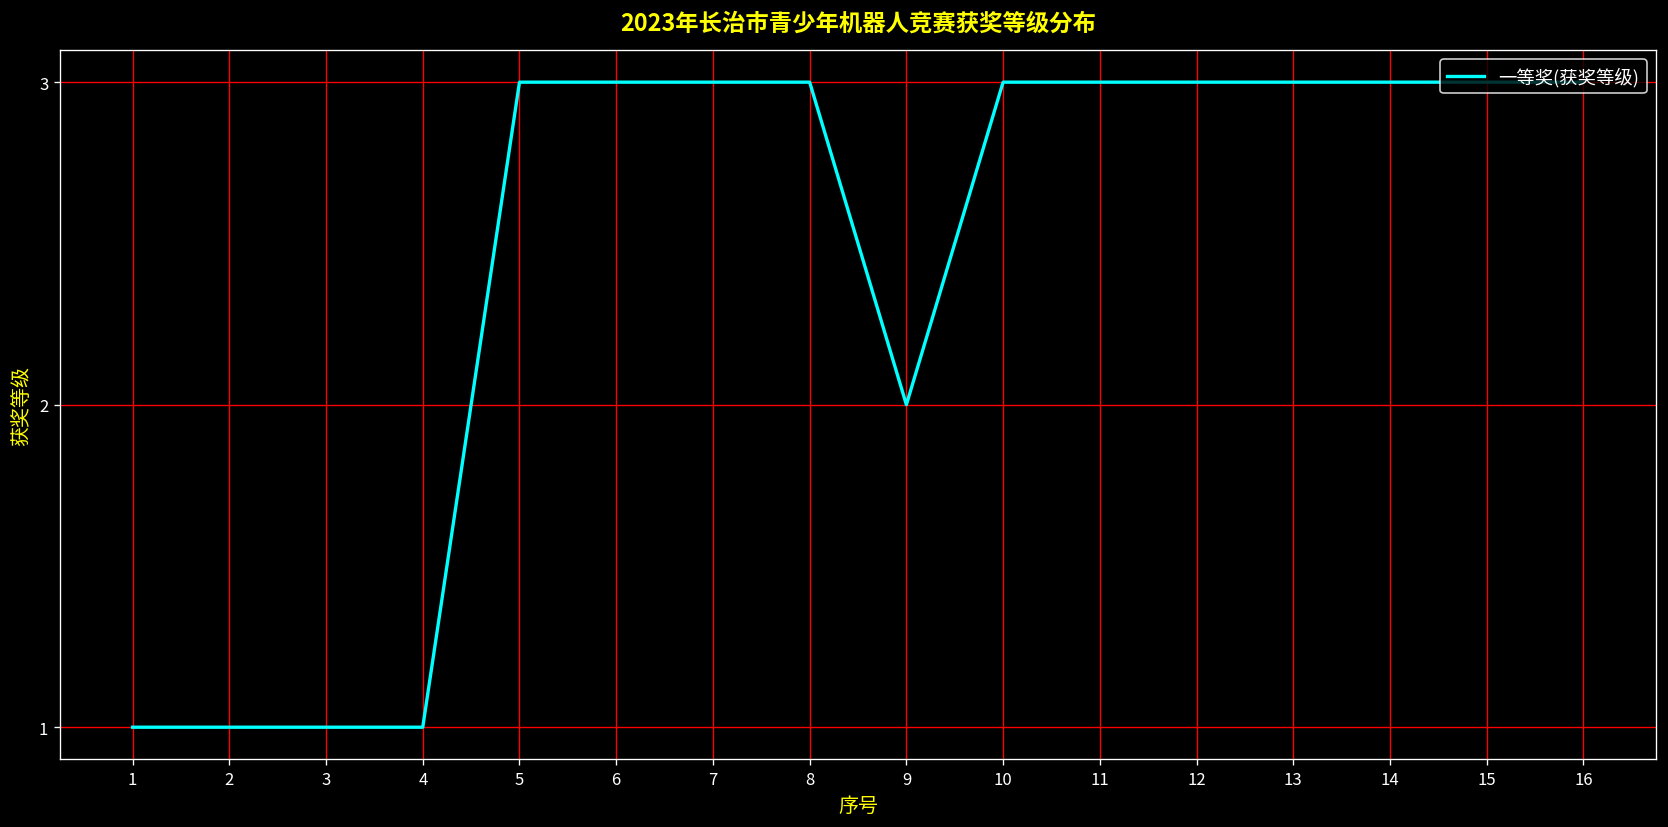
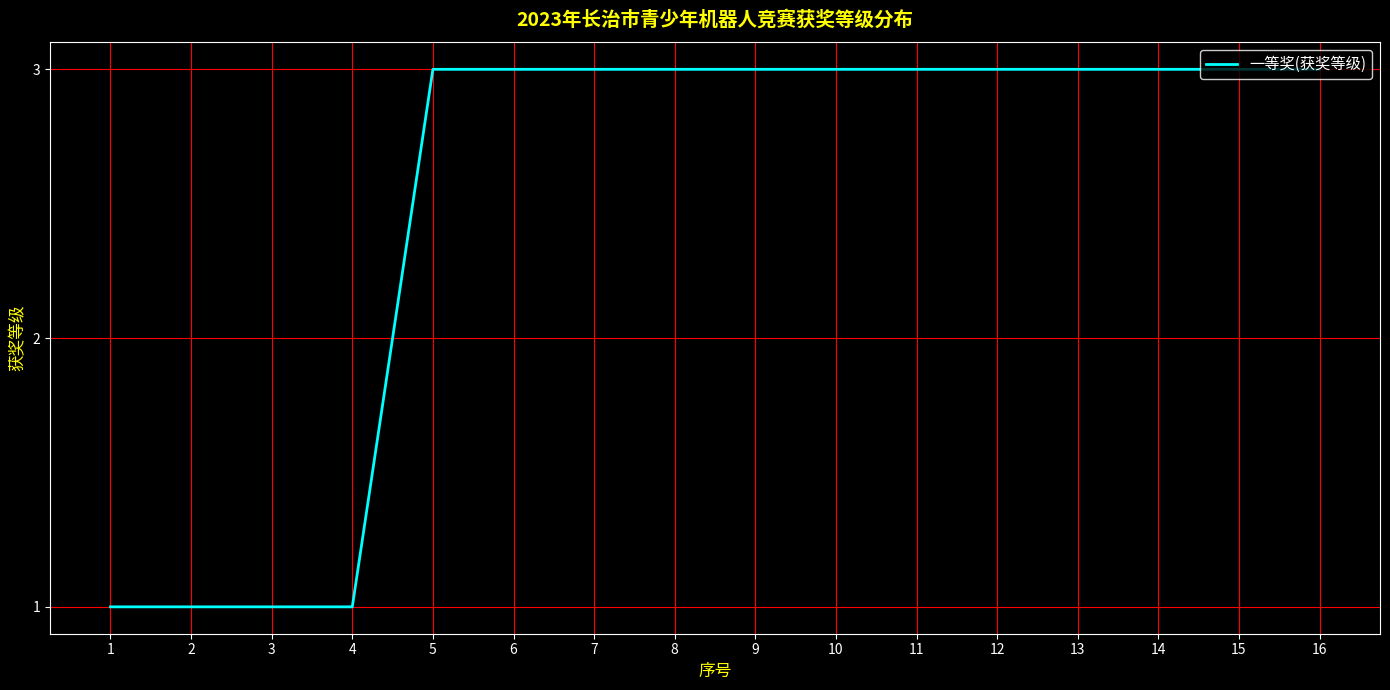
9: 2 -> 3
